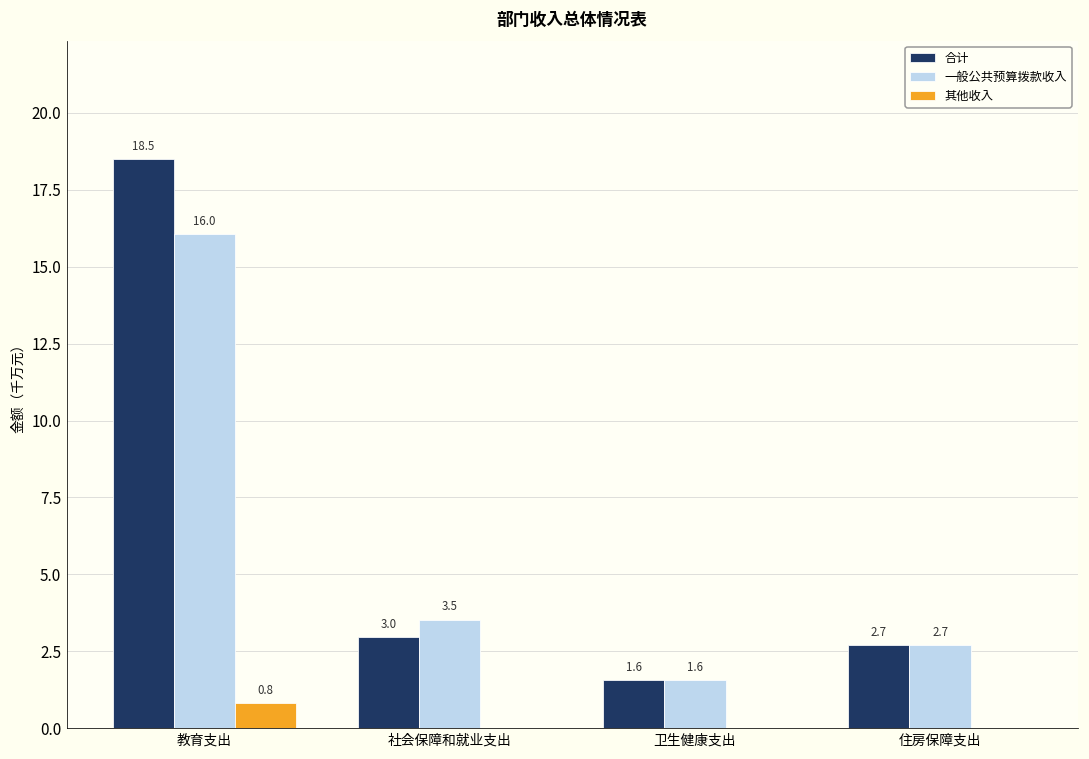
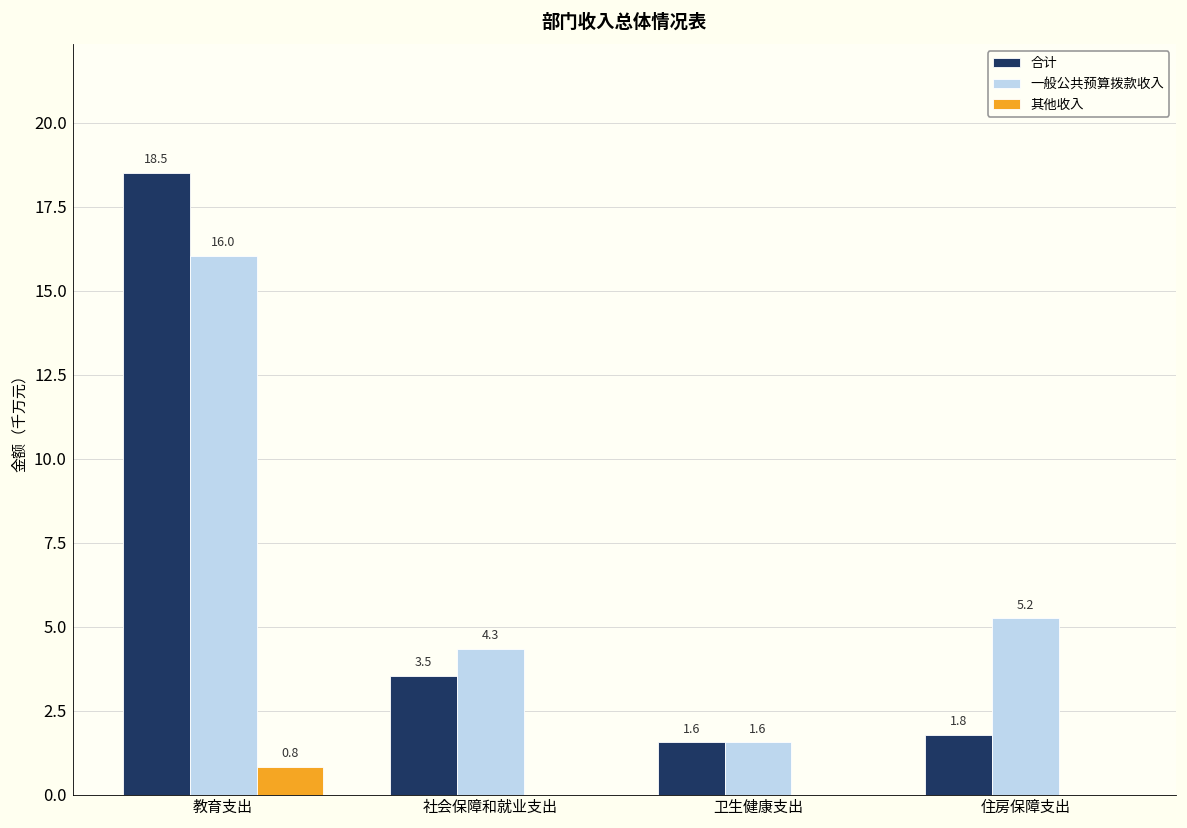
合计, 社会保障和就业支出: 3.0 -> 3.5
一般公共预算拨款收入, 社会保障和就业支出: 3.5 -> 4.3
合计, 住房保障支出: 2.7 -> 1.8
一般公共预算拨款收入, 住房保障支出: 2.7 -> 5.2
